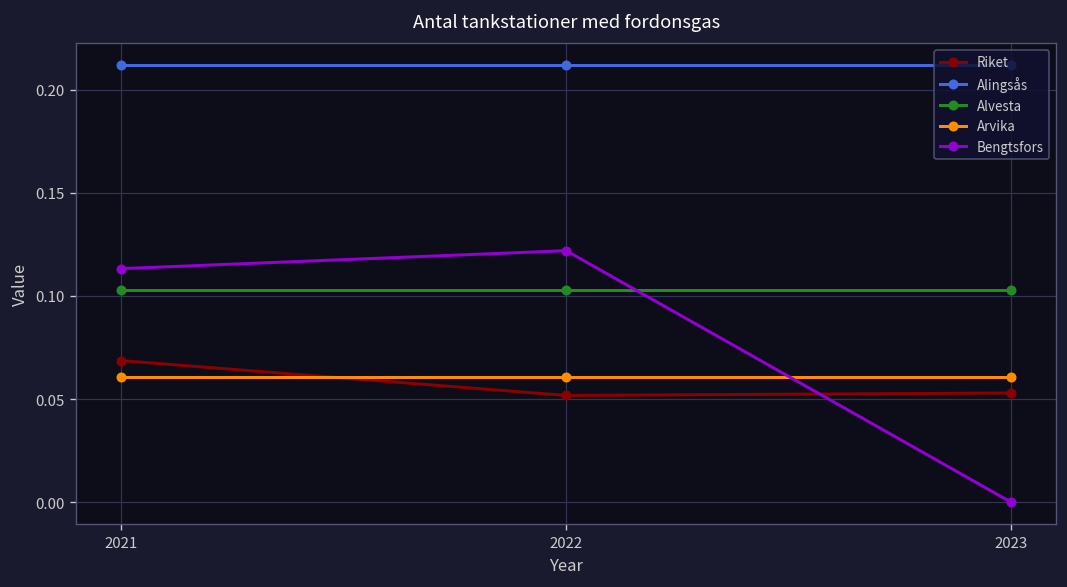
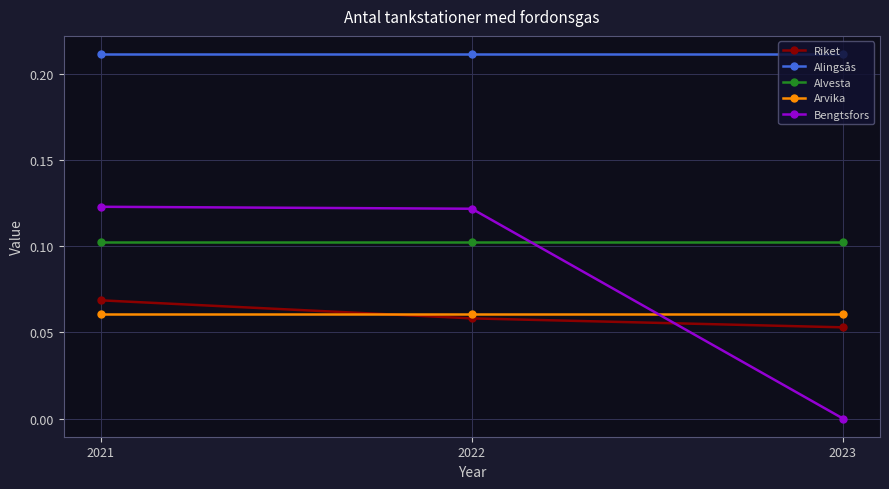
Bengtsfors, 2021: 0.113 -> 0.123
Riket, 2022: 0.052 -> 0.058
